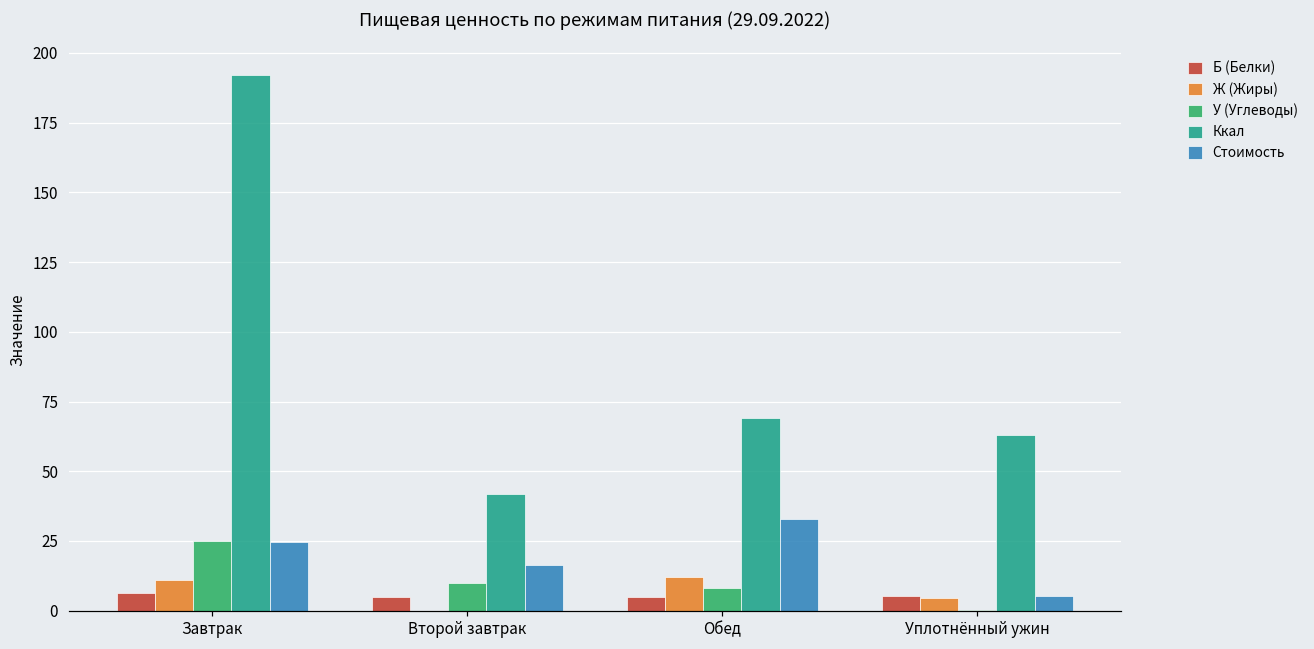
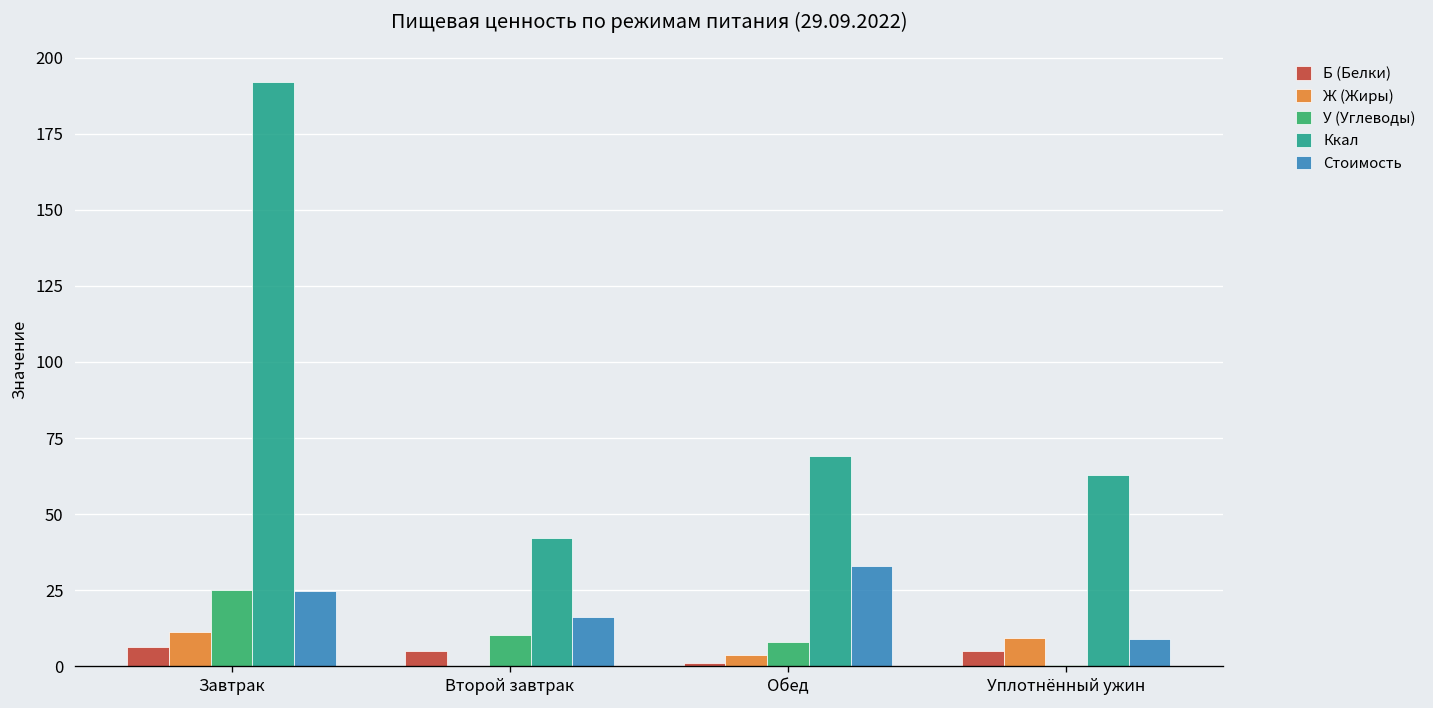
Б (Белки), Обед: 5 -> 1
Ж (Жиры), Обед: 12 -> 4
Ж (Жиры), Уплотнённый ужин: 5 -> 9
Стоимость, Уплотнённый ужин: 5 -> 9
